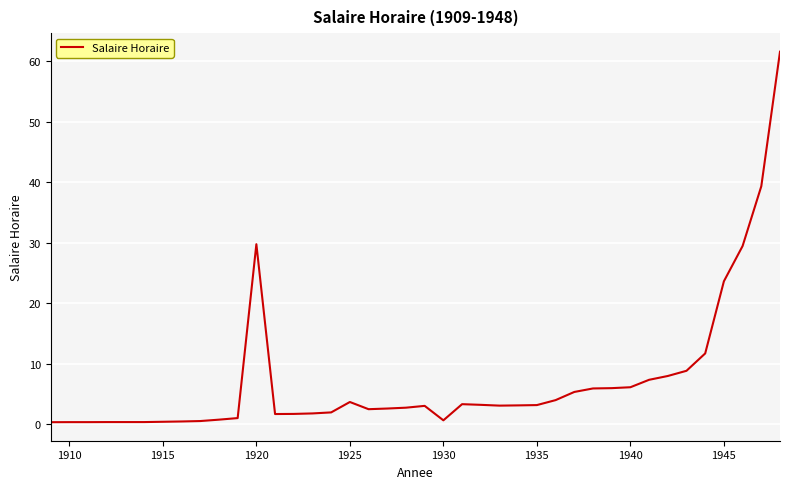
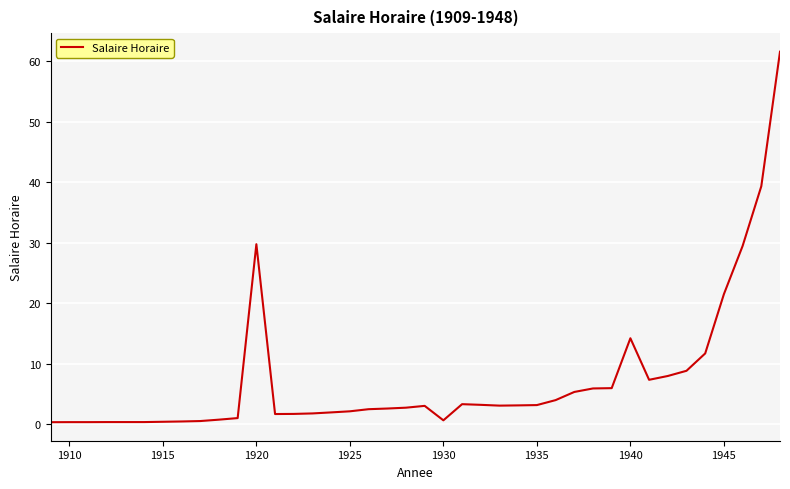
1925: 4 -> 2
1940: 6 -> 14
1945: 24 -> 21
